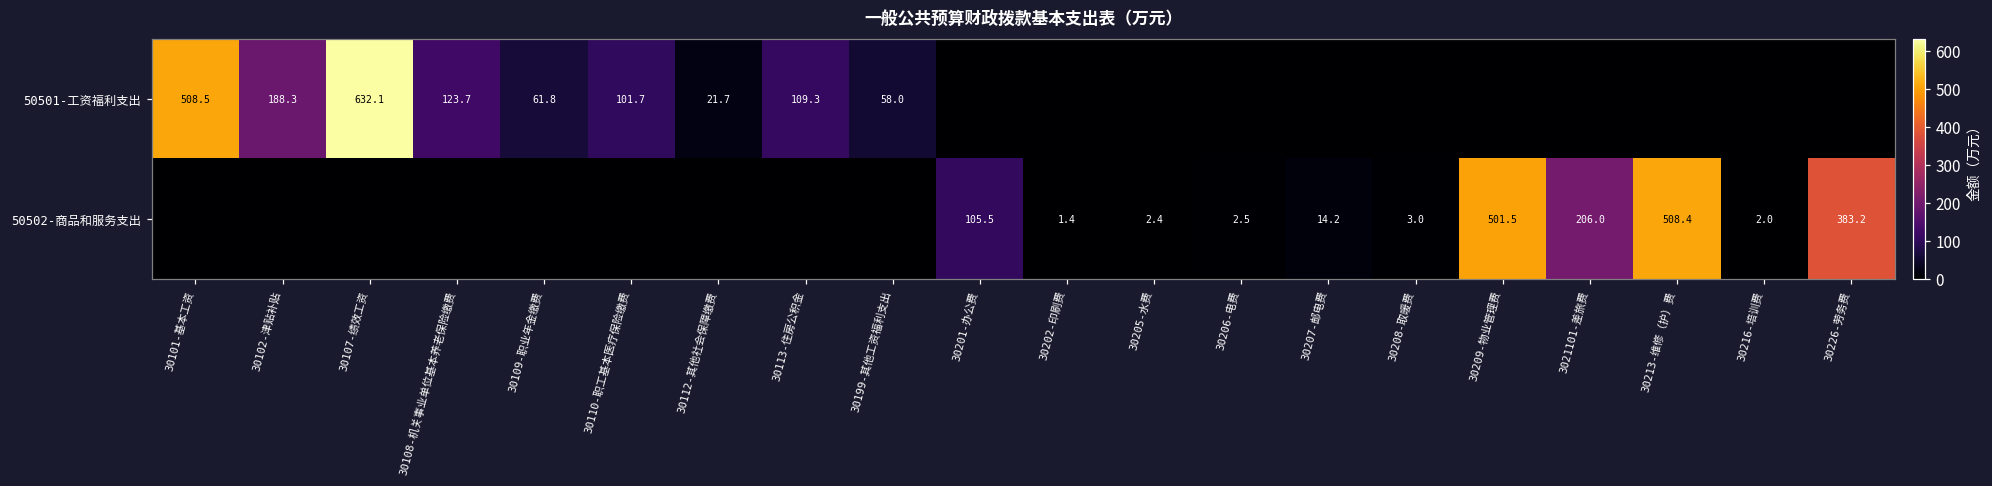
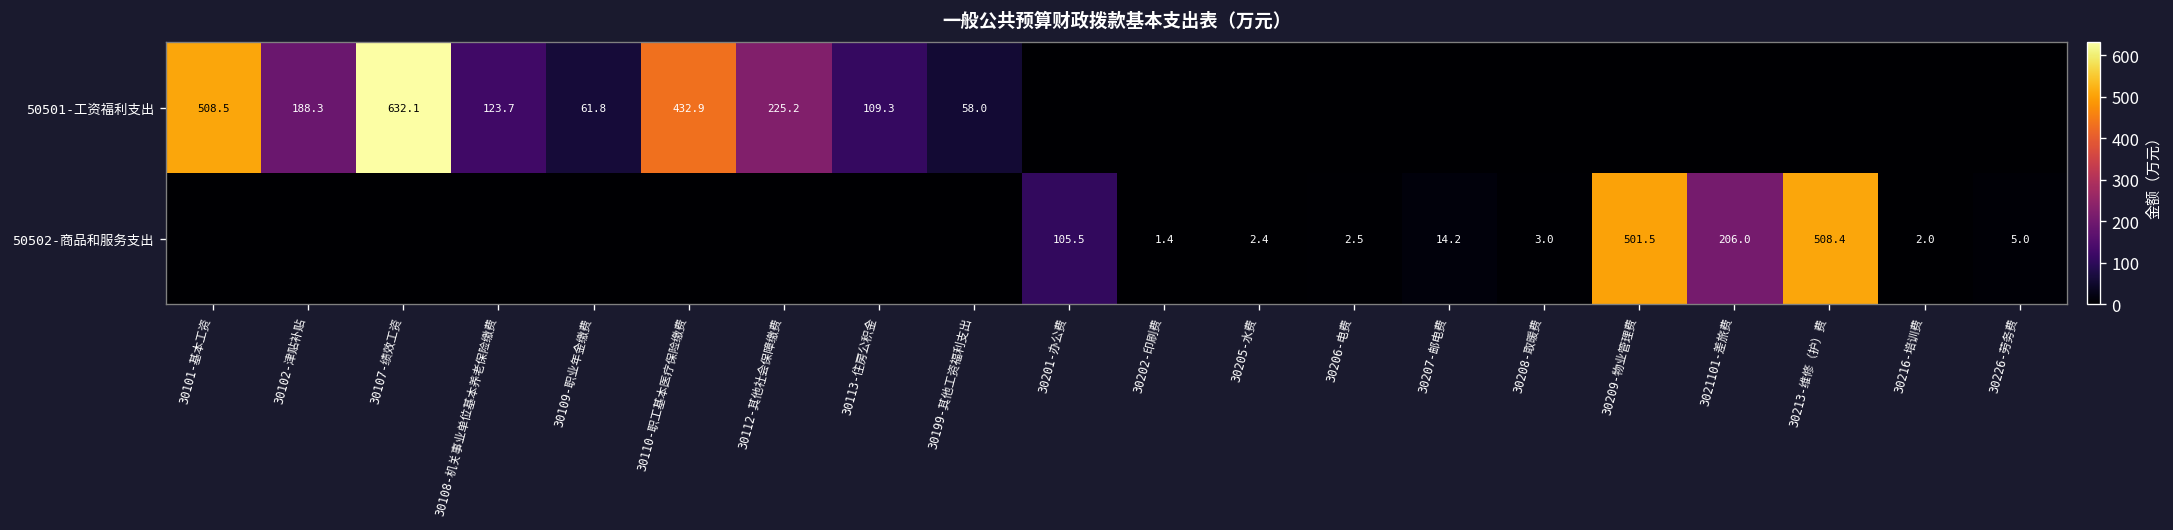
50501-工资福利支出, 30110-职工基本医疗保险缴费: 101.7 -> 432.9
50501-工资福利支出, 30112-其他社会保障缴费: 21.7 -> 225.2
50502-商品和服务支出, 30226-劳务费: 383.2 -> 5.0
